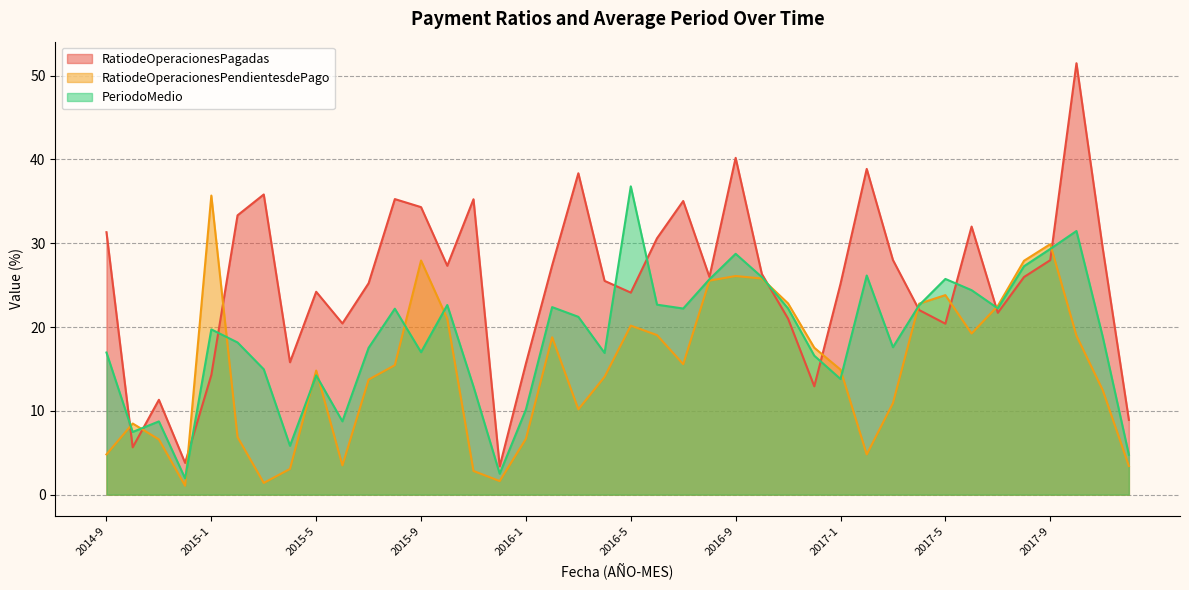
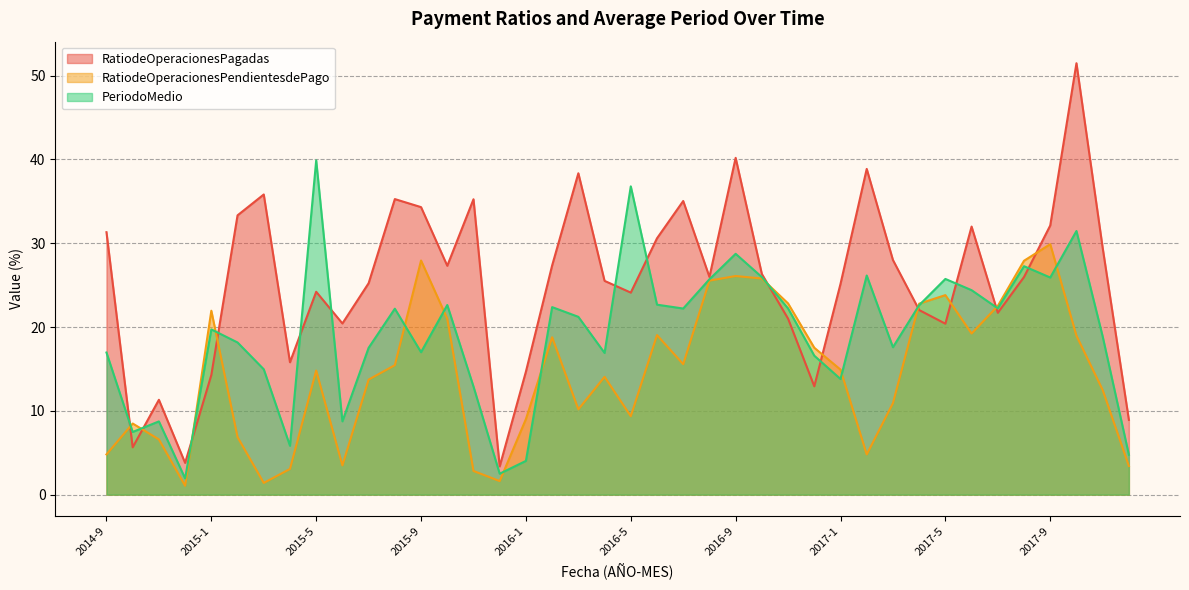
RatiodeOperacionesPendientesdePago, 2015-1: 36 -> 22
PeriodoMedio, 2015-5: 14 -> 40
RatiodeOperacionesPagadas, 2016-1: 16 -> 15
RatiodeOperacionesPendientesdePago, 2016-1: 7 -> 9
PeriodoMedio, 2016-1: 10 -> 4
RatiodeOperacionesPendientesdePago, 2016-5: 20 -> 9
RatiodeOperacionesPagadas, 2017-9: 28 -> 32
PeriodoMedio, 2017-9: 29 -> 26
